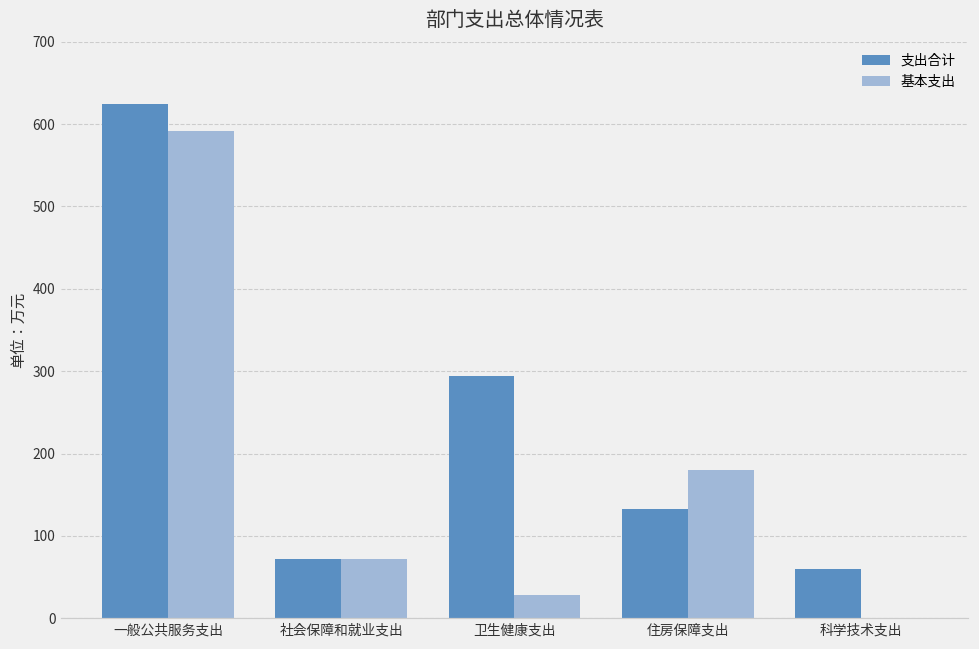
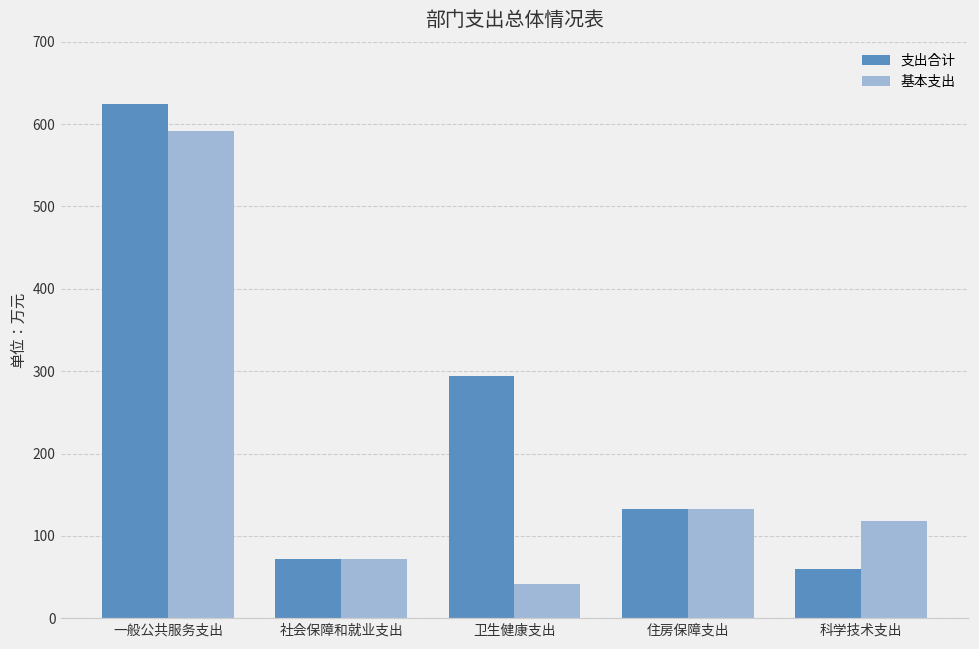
基本支出, 卫生健康支出: 30 -> 40
基本支出, 住房保障支出: 180 -> 130
基本支出, 科学技术支出: 0 -> 120
